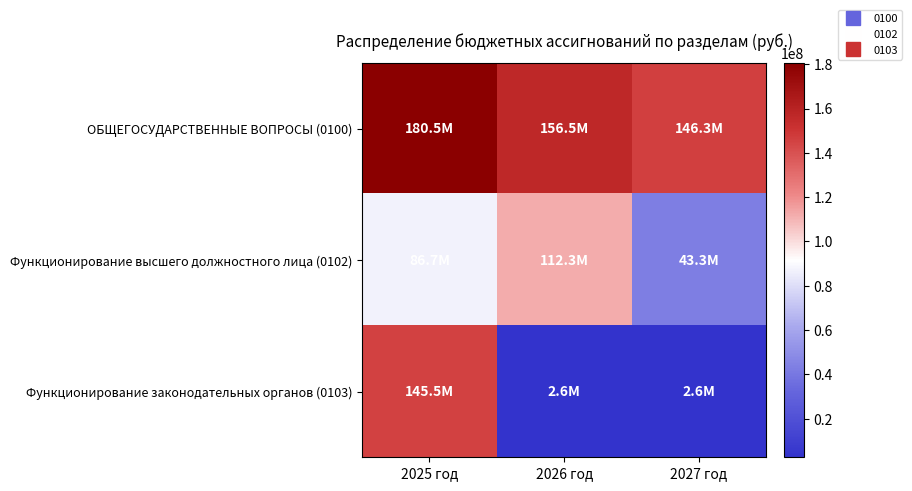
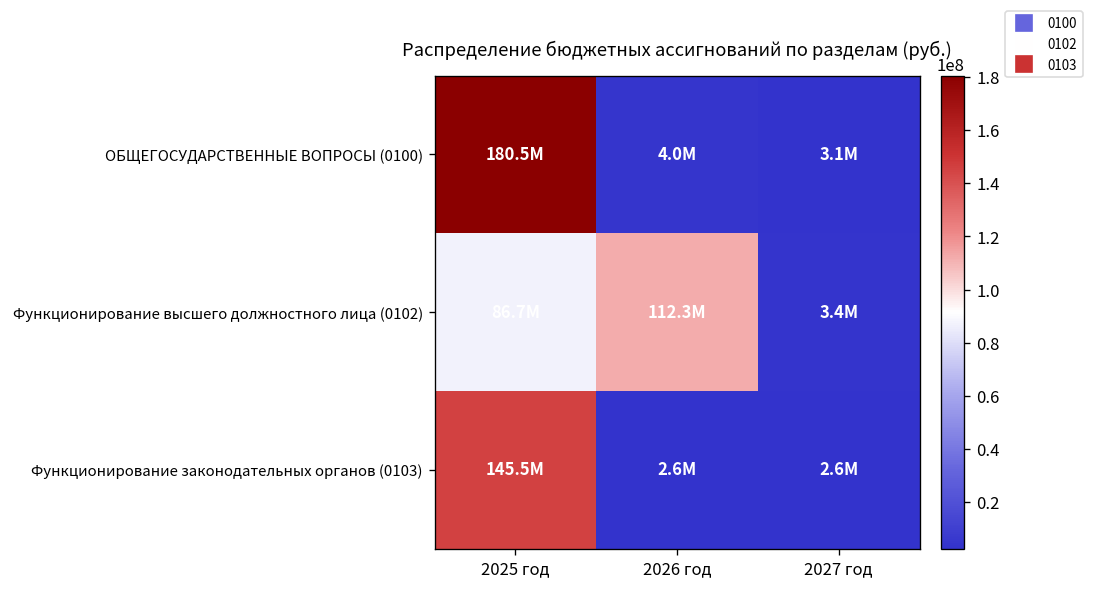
ОБЩЕГОСУДАРСТВЕННЫЕ ВОПРОСЫ (0100), 2026 год: 156.5M -> 4.0M
ОБЩЕГОСУДАРСТВЕННЫЕ ВОПРОСЫ (0100), 2027 год: 146.3M -> 3.1M
Функционирование высшего должностного лица (0102), 2027 год: 43.3M -> 3.4M
